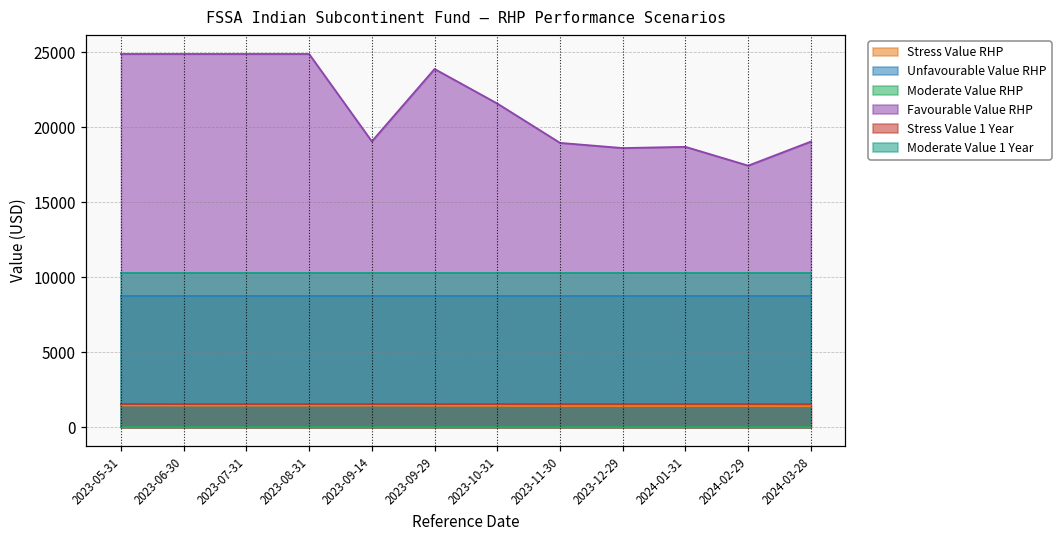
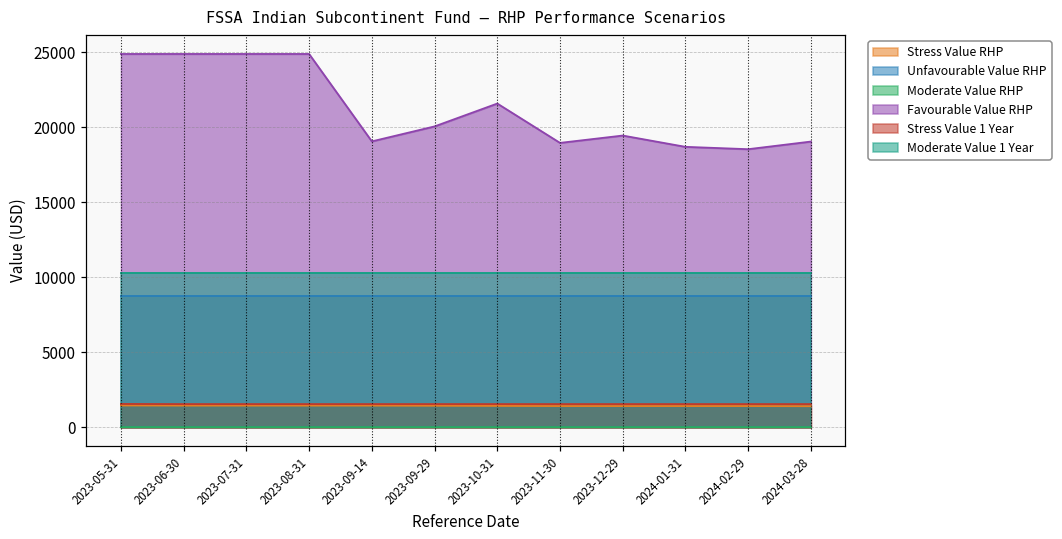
Favourable Value RHP, 2023-09-29: 23900 -> 20100
Favourable Value RHP, 2023-12-29: 18600 -> 19500
Favourable Value RHP, 2024-02-29: 17500 -> 18600
